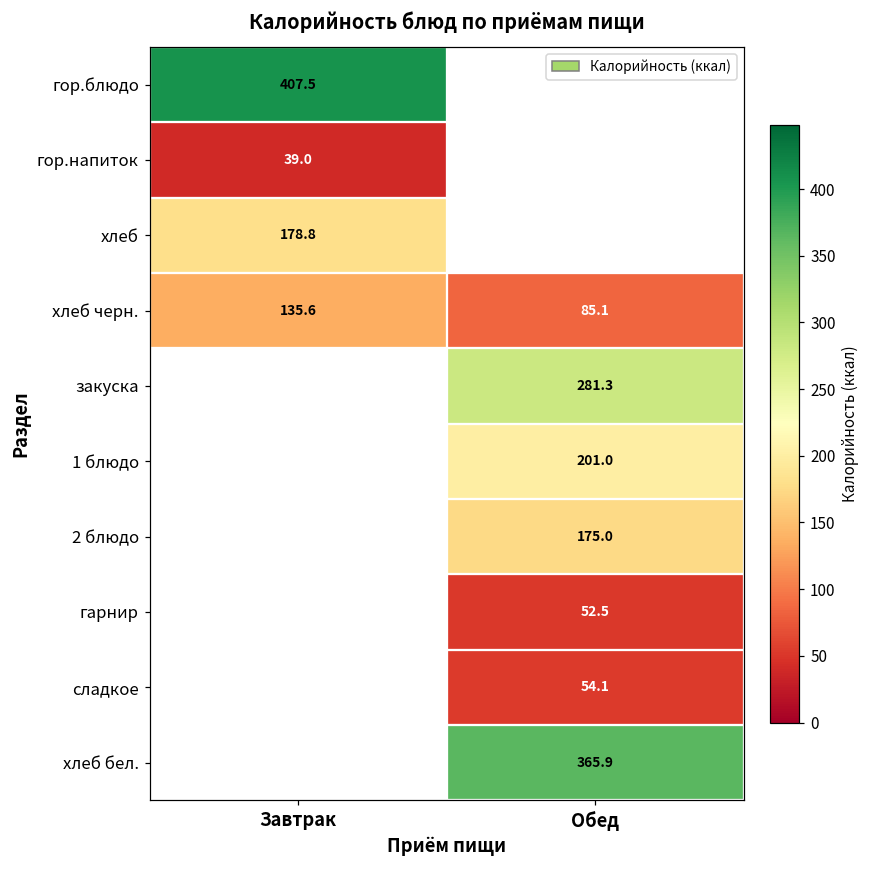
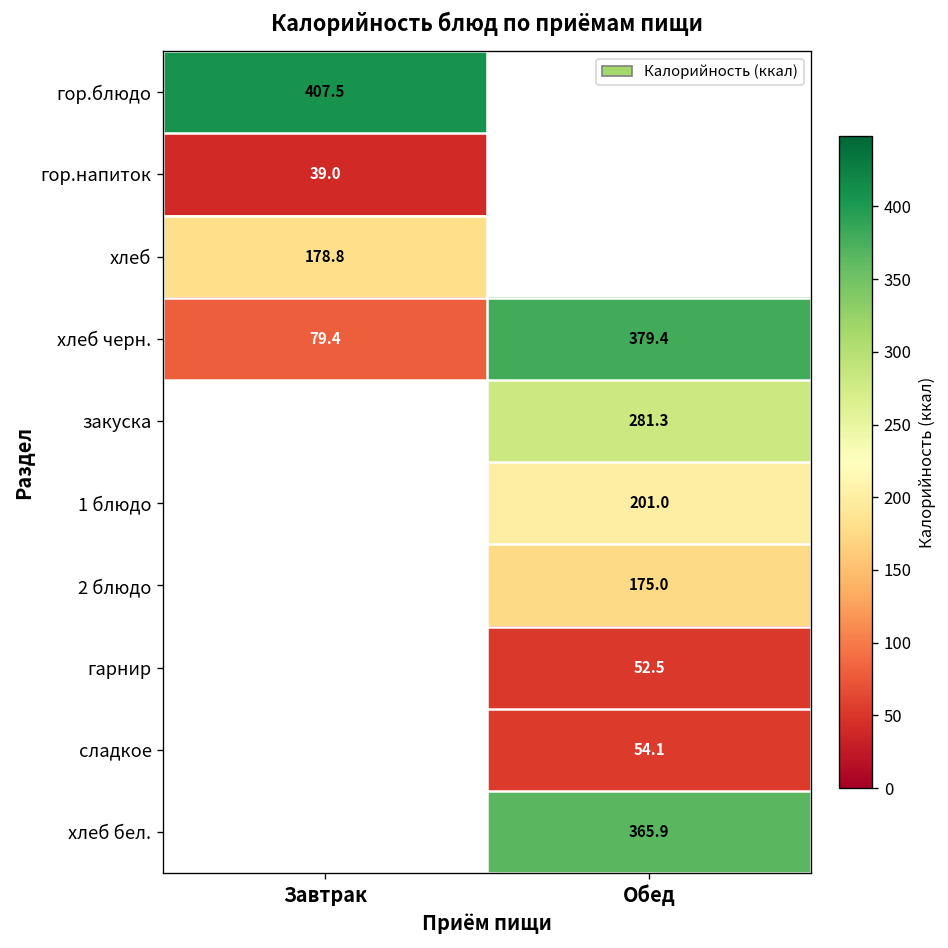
хлеб черн., Завтрак: 135.6 -> 79.4
хлеб черн., Обед: 85.1 -> 379.4
